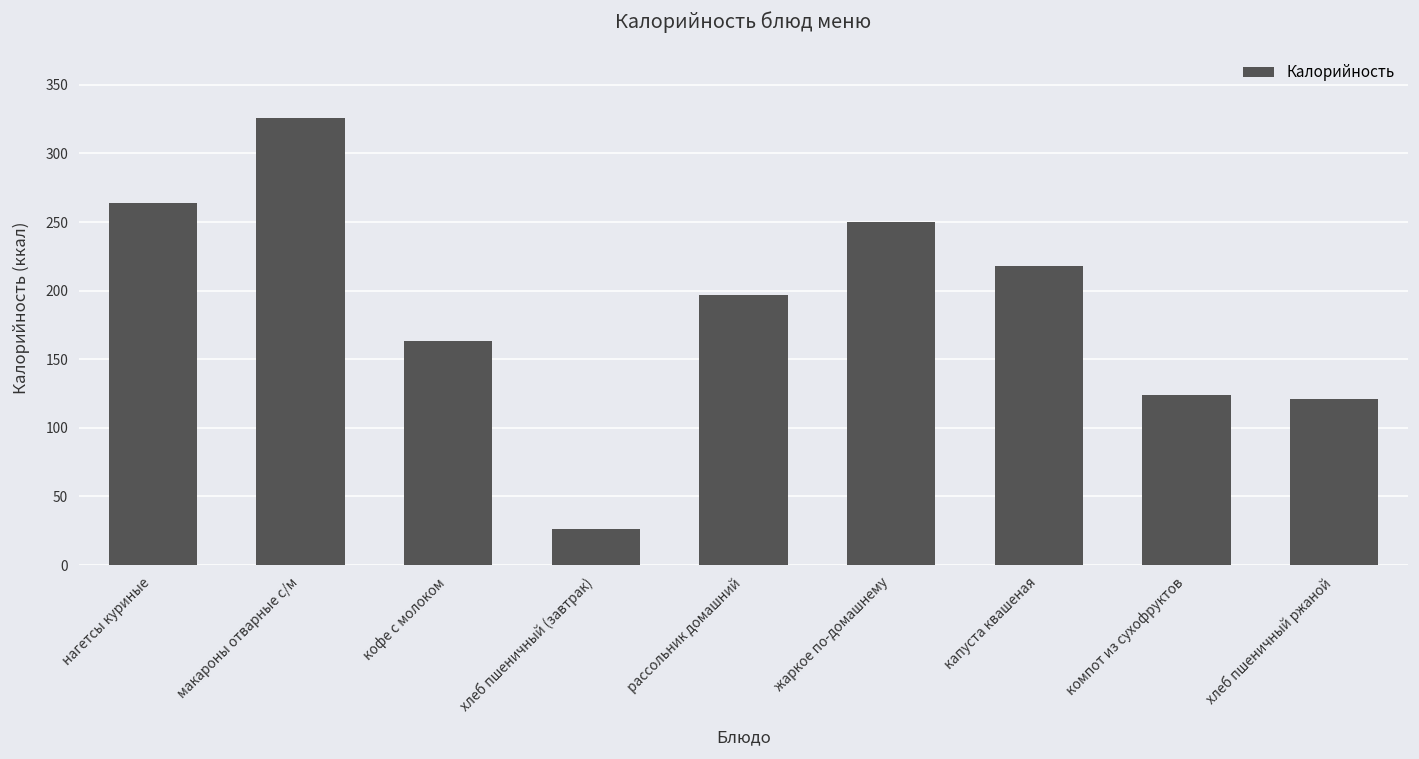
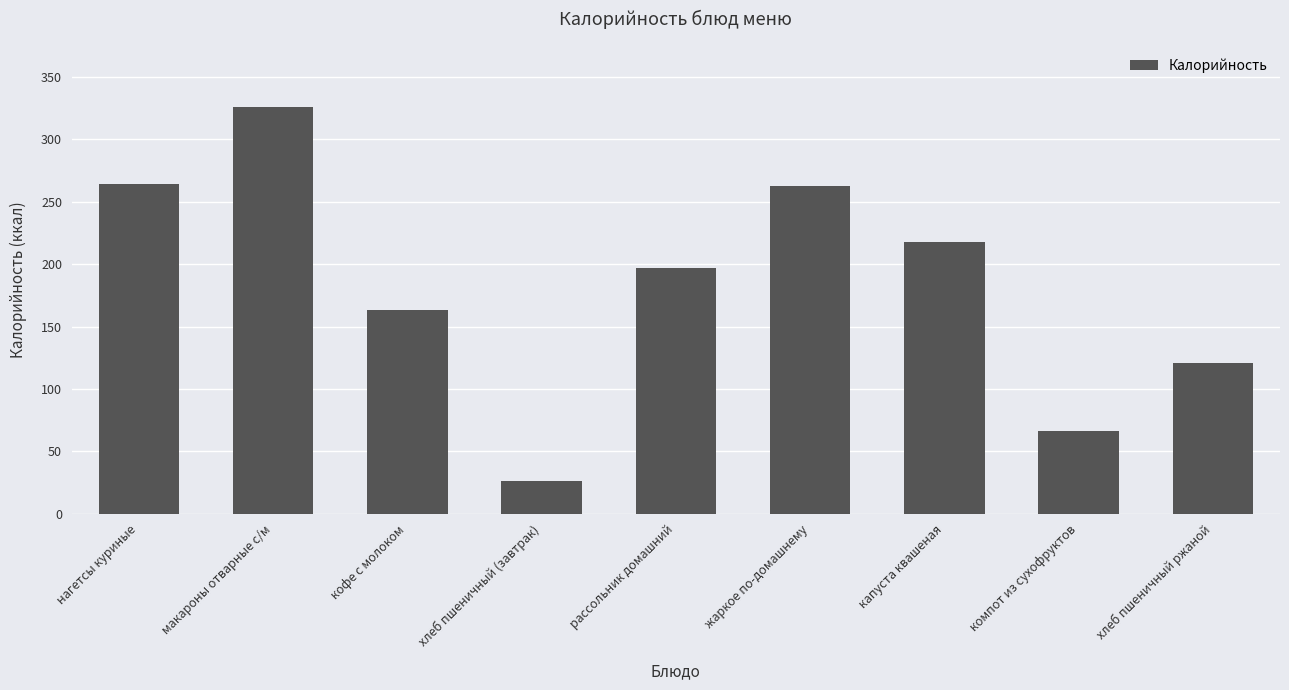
жаркое по-домашнему: 250 -> 263
компот из сухофруктов: 124 -> 66
